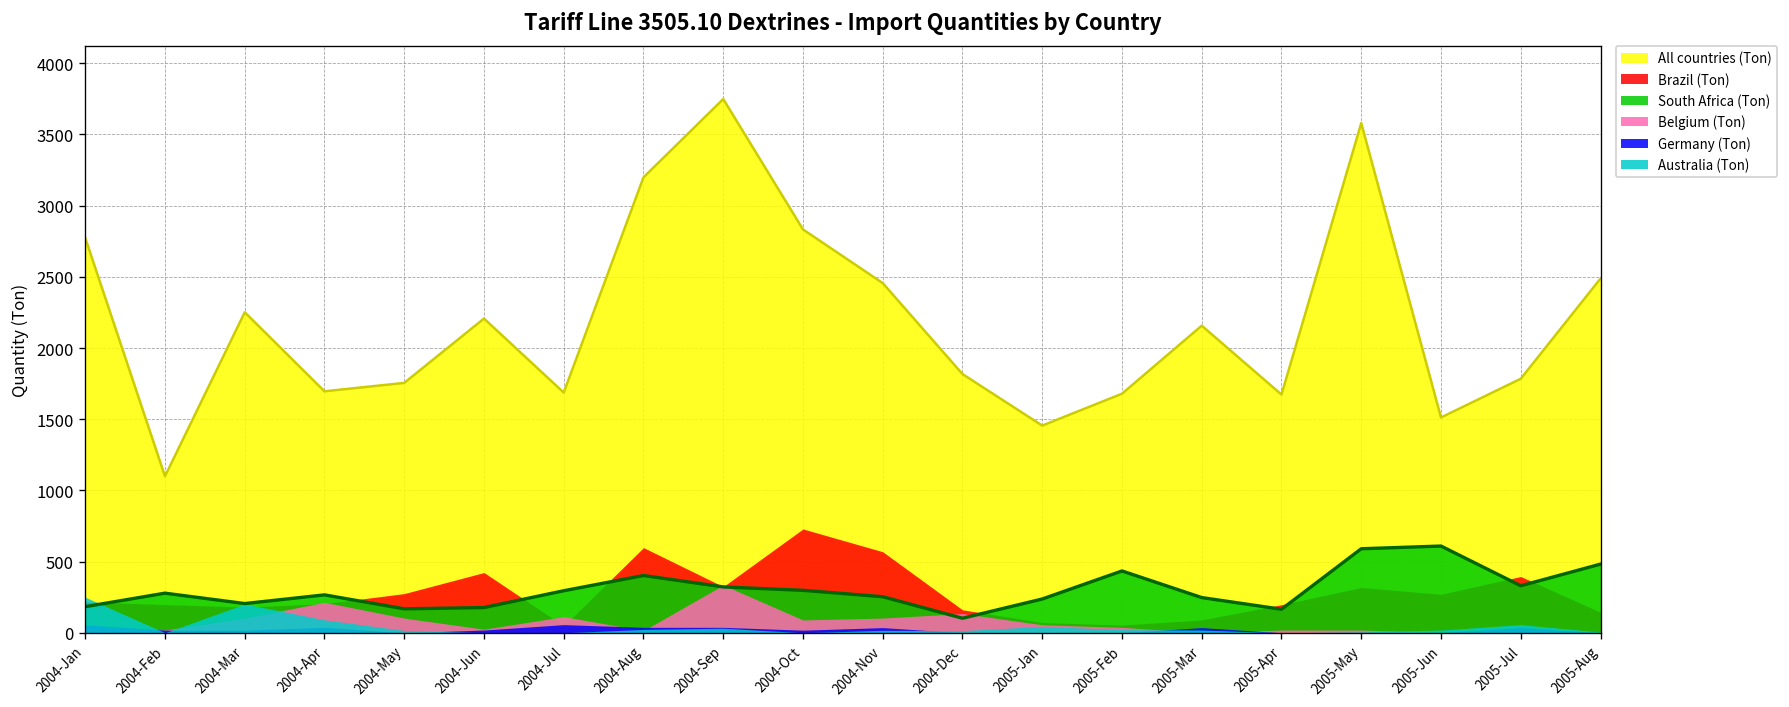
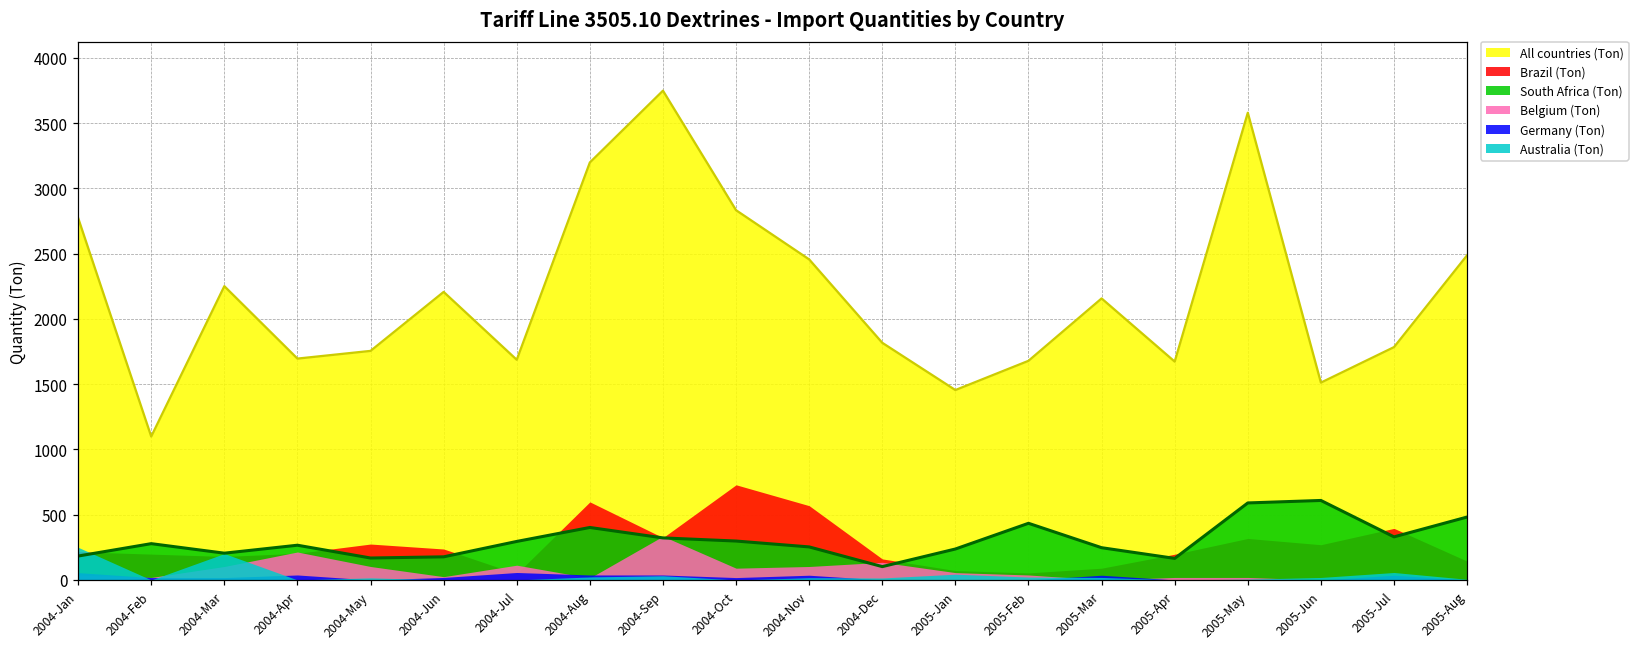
Australia (Ton), 2004-Apr: 90 -> 0
Brazil (Ton), 2004-Jun: 420 -> 240
